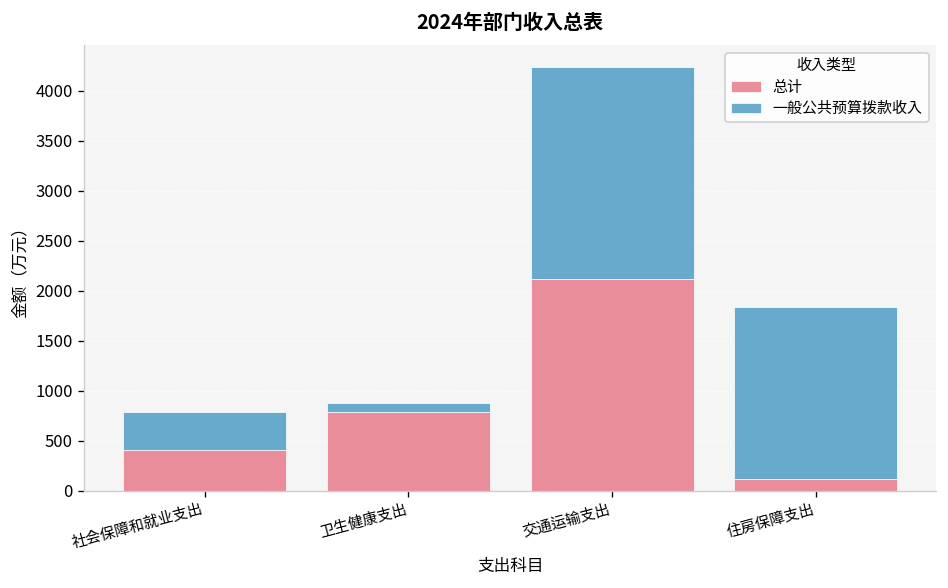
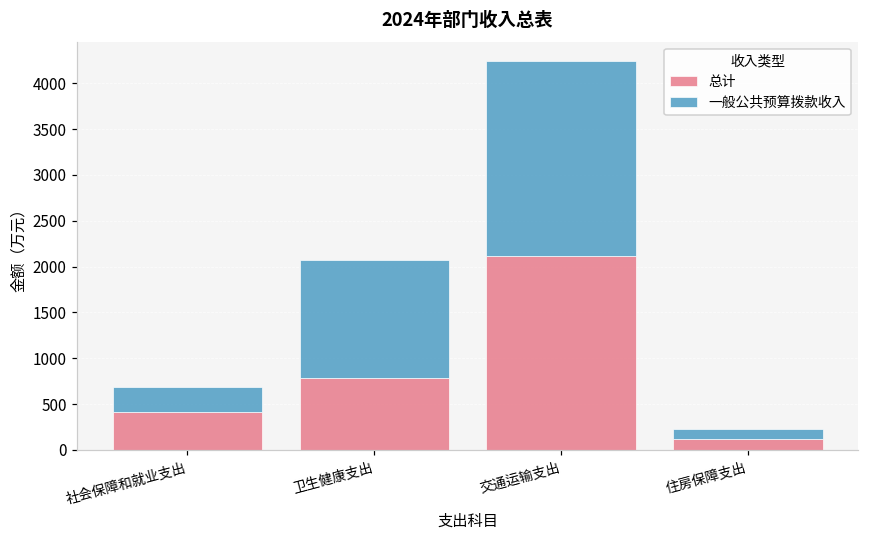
一般公共预算拨款收入, 社会保障和就业支出: 400 -> 300
一般公共预算拨款收入, 卫生健康支出: 100 -> 1300
一般公共预算拨款收入, 住房保障支出: 1700 -> 100
